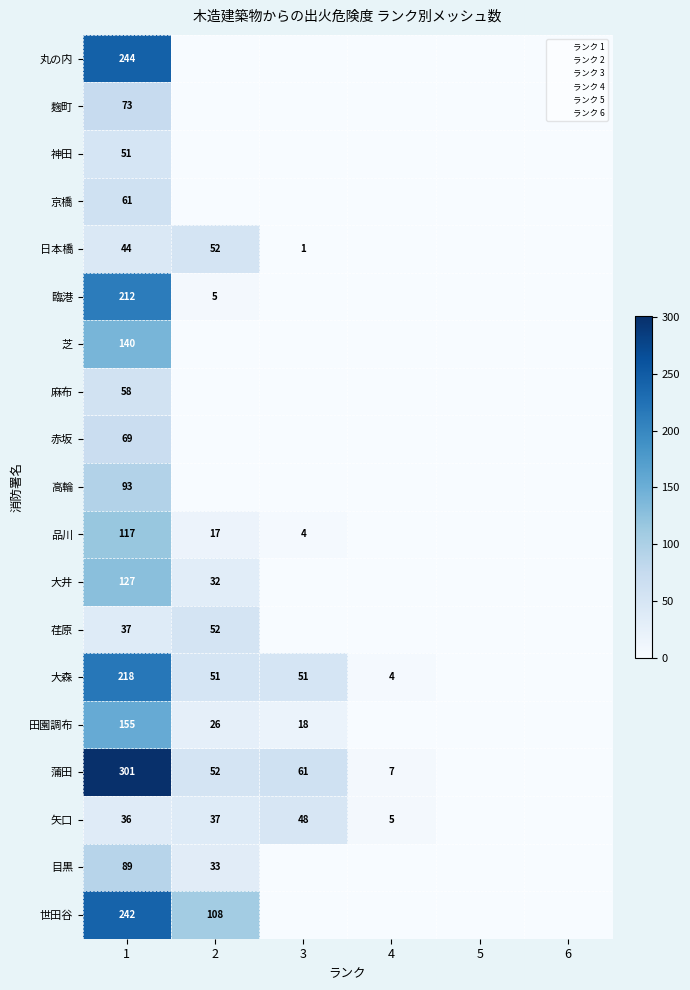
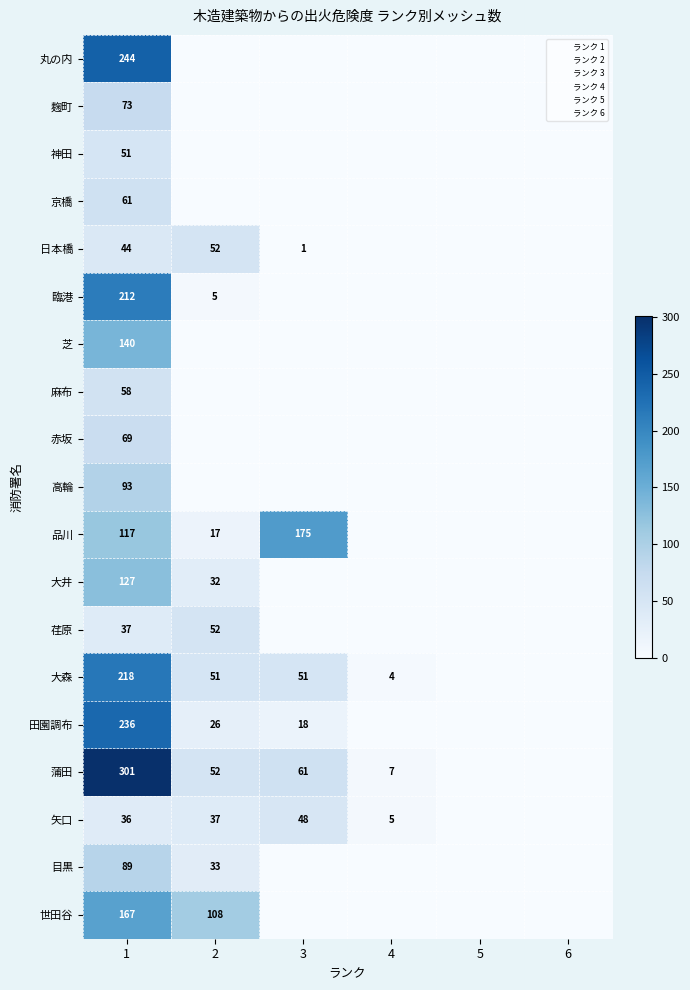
品川, 3: 4 -> 175
田園調布, 1: 155 -> 236
世田谷, 1: 242 -> 167
